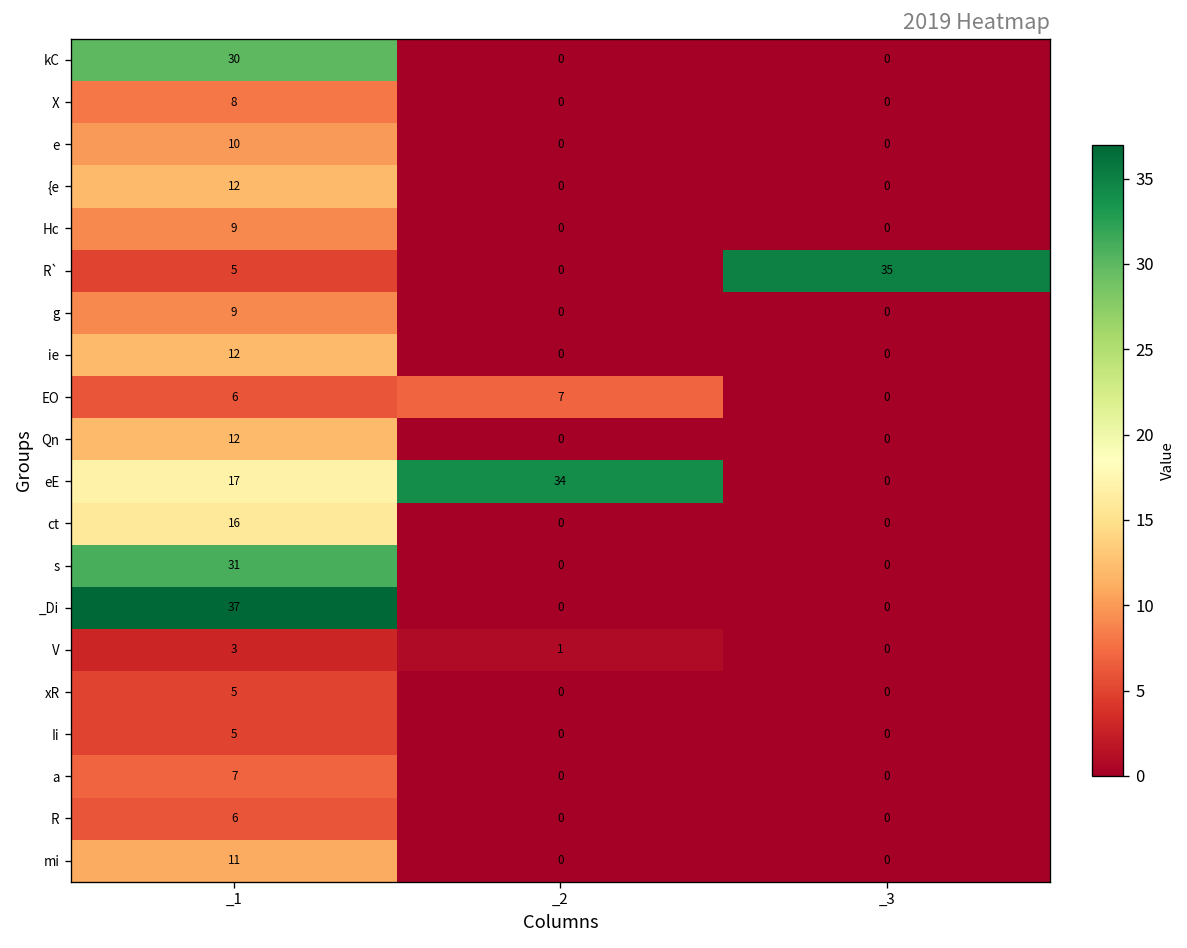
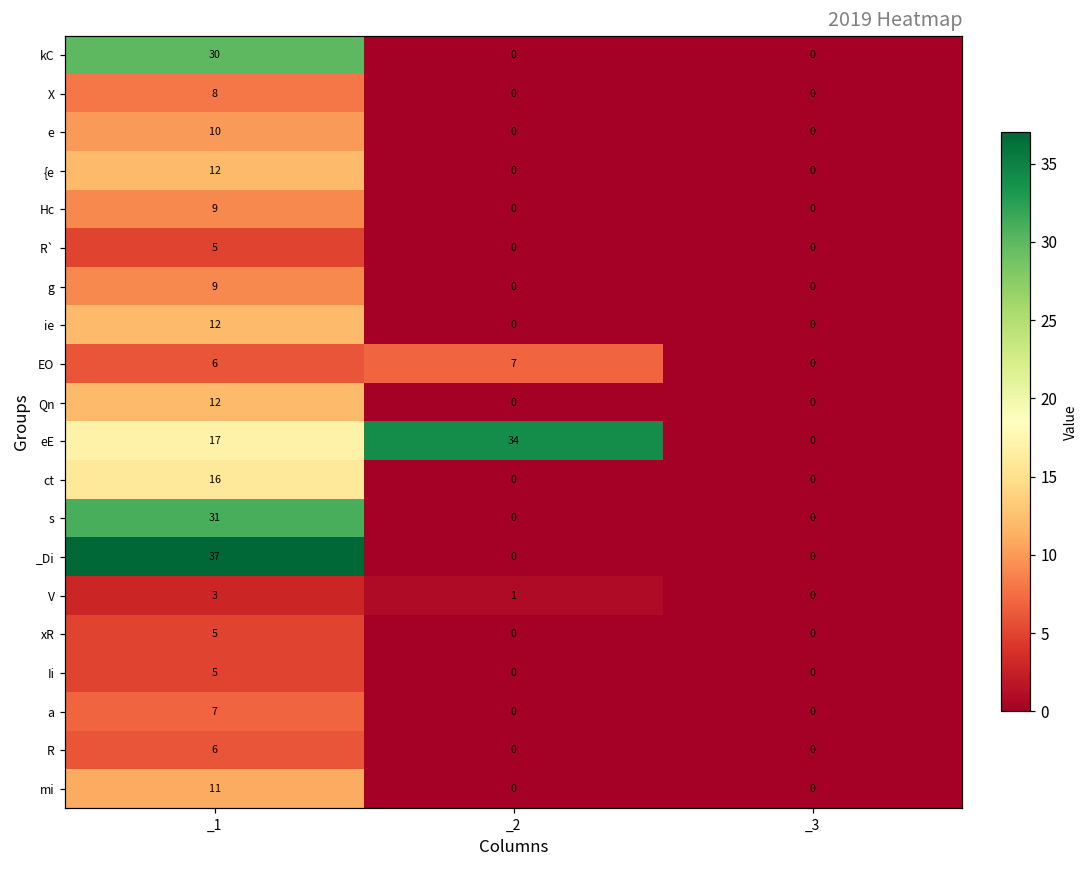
R`, _3: 35 -> 0
